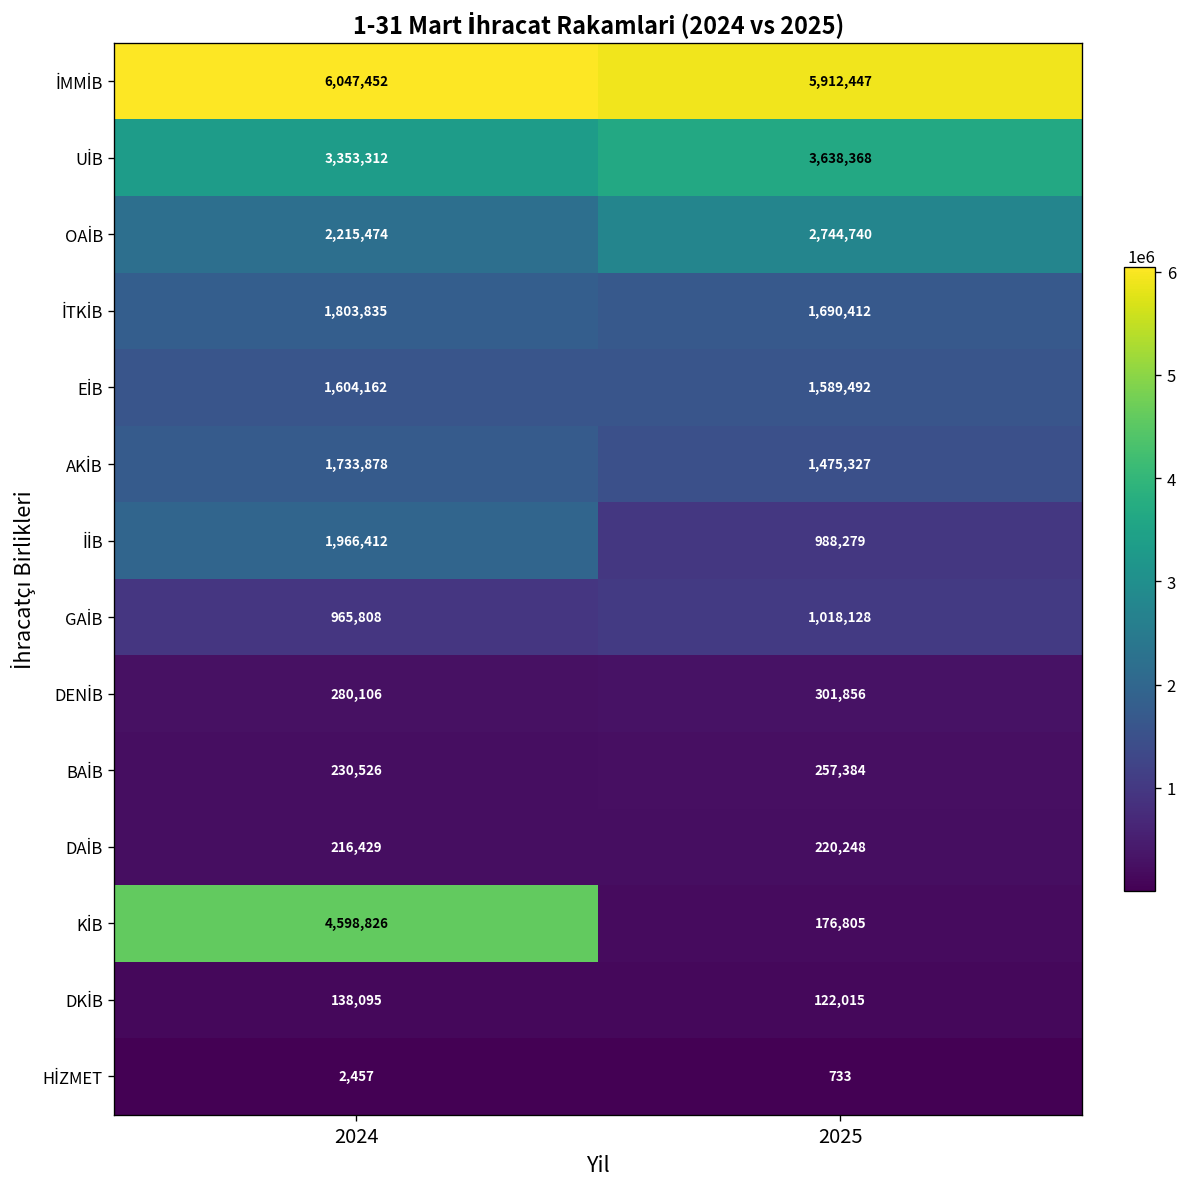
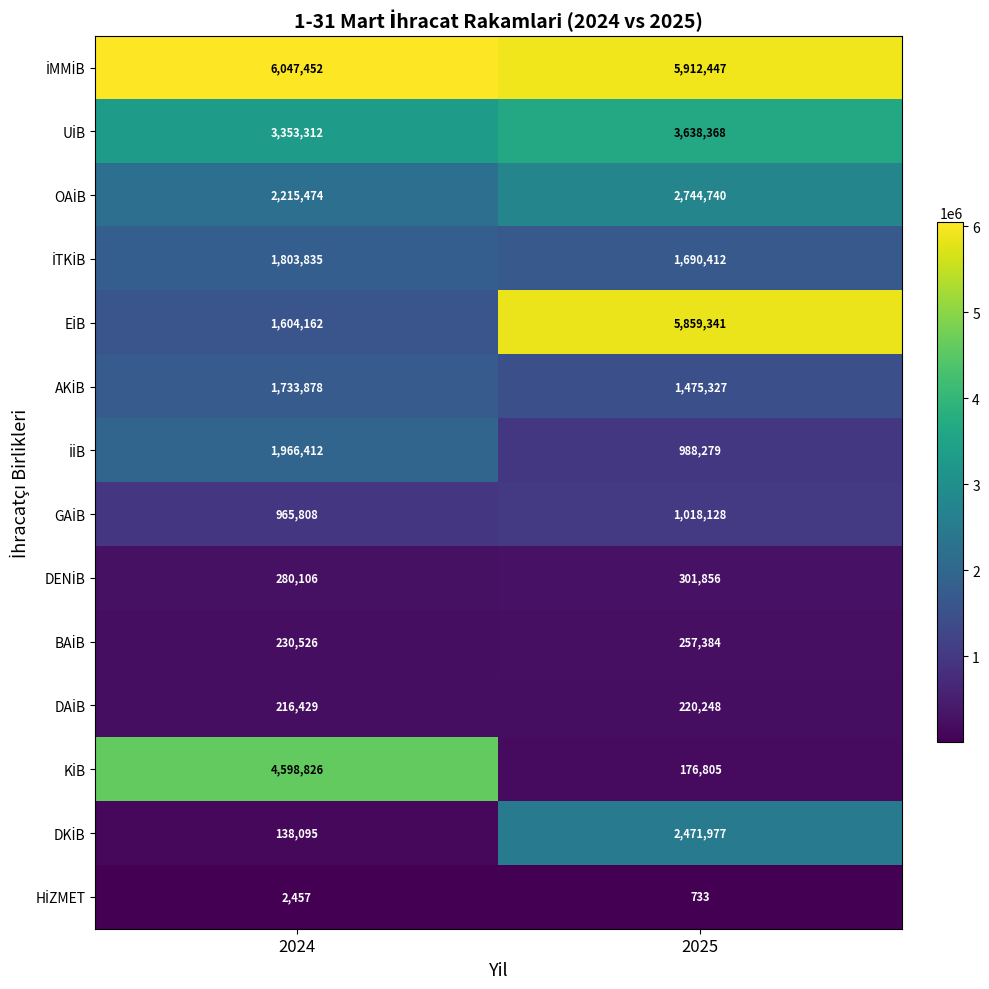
EİB, 2025: 1,589,492 -> 5,859,341
DKİB, 2025: 122,015 -> 2,471,977
